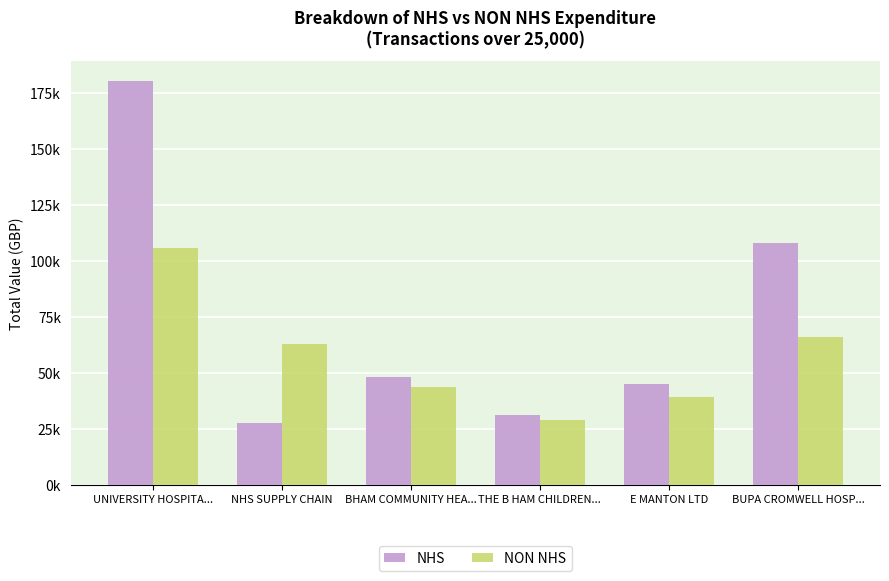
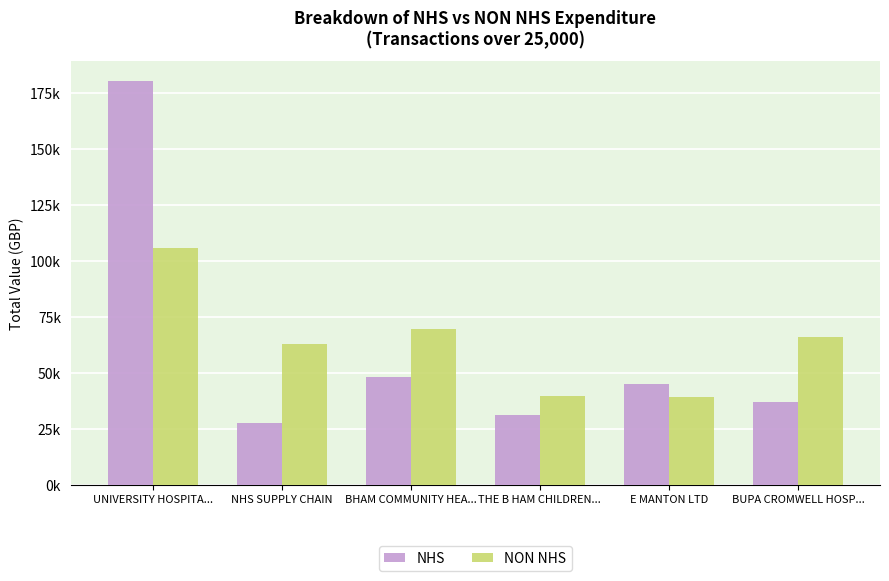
NON NHS, BHAM COMMUNITY HEA...: 44000 -> 70000
NON NHS, THE B HAM CHILDREN...: 29000 -> 40000
NHS, BUPA CROMWELL HOSP...: 108000 -> 37000
